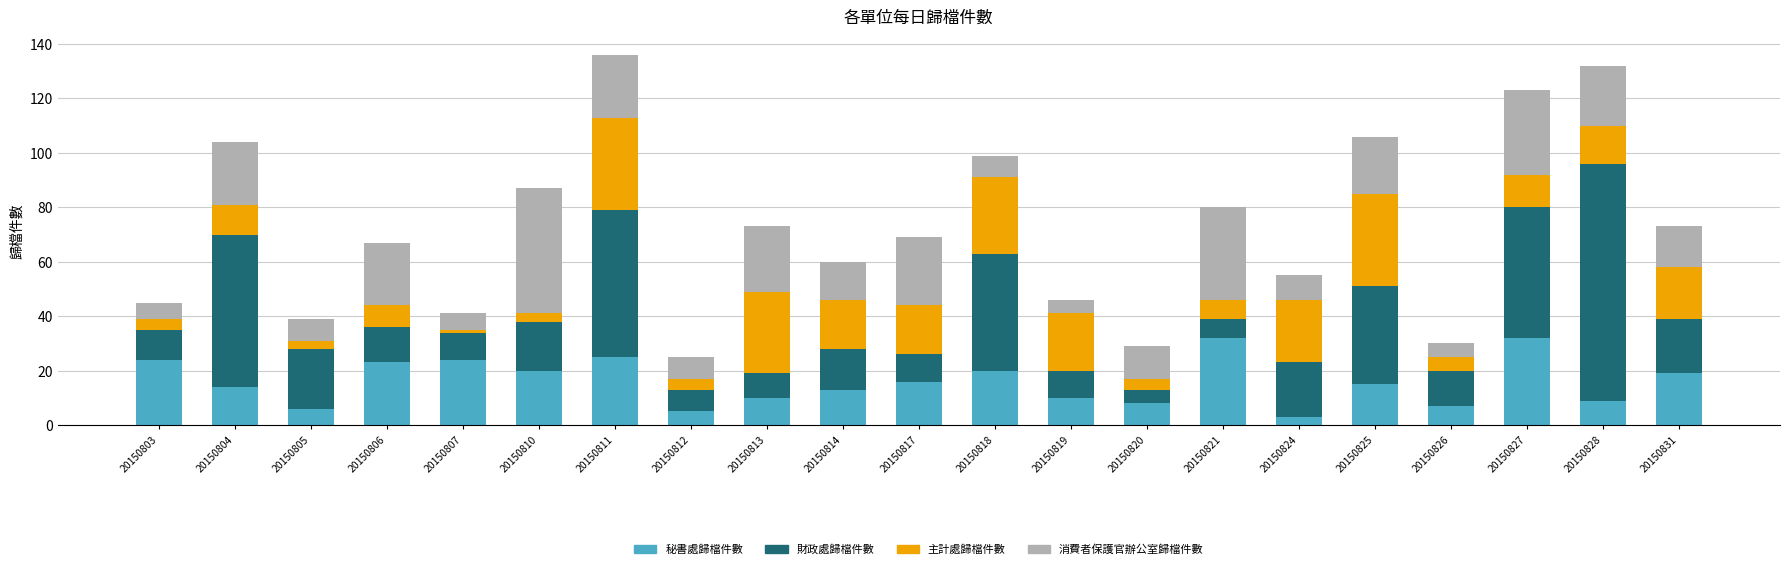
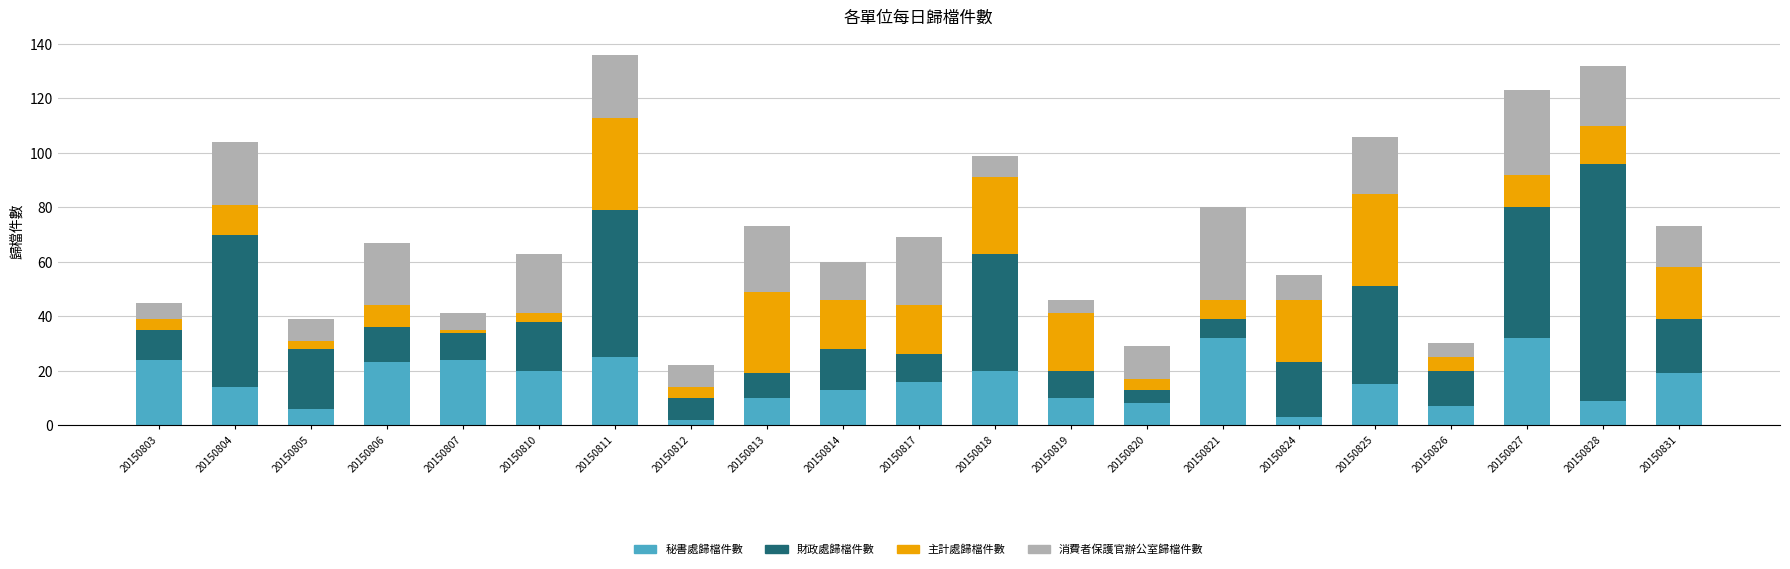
消費者保護官辦公室歸檔件數, 20150810: 46 -> 22
秘書處歸檔件數, 20150812: 5 -> 2
